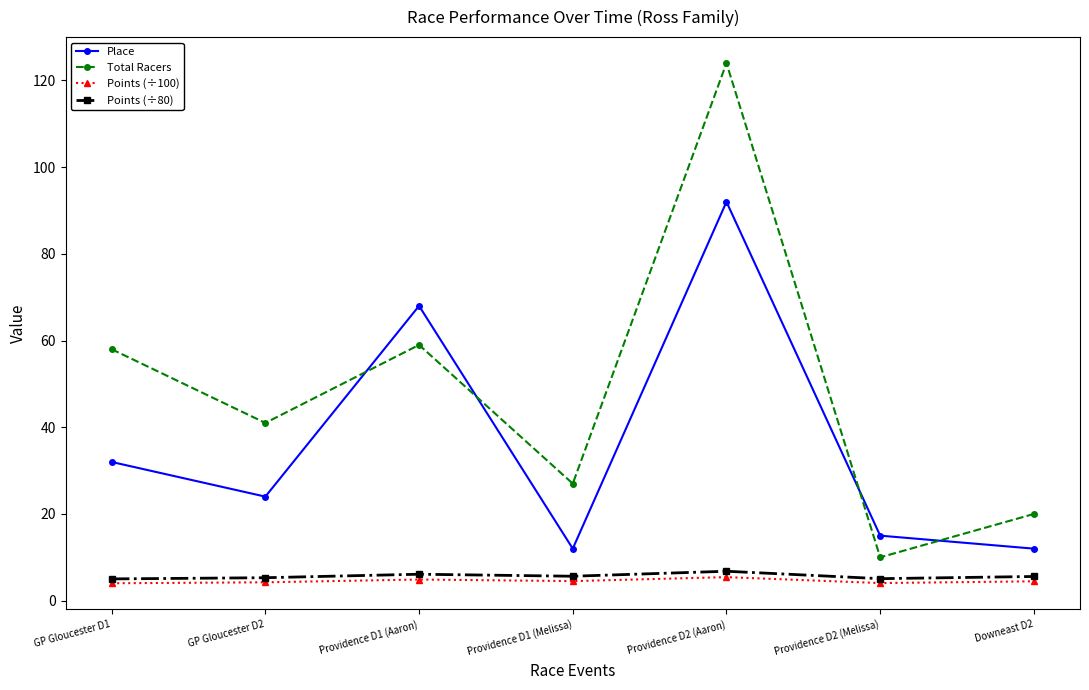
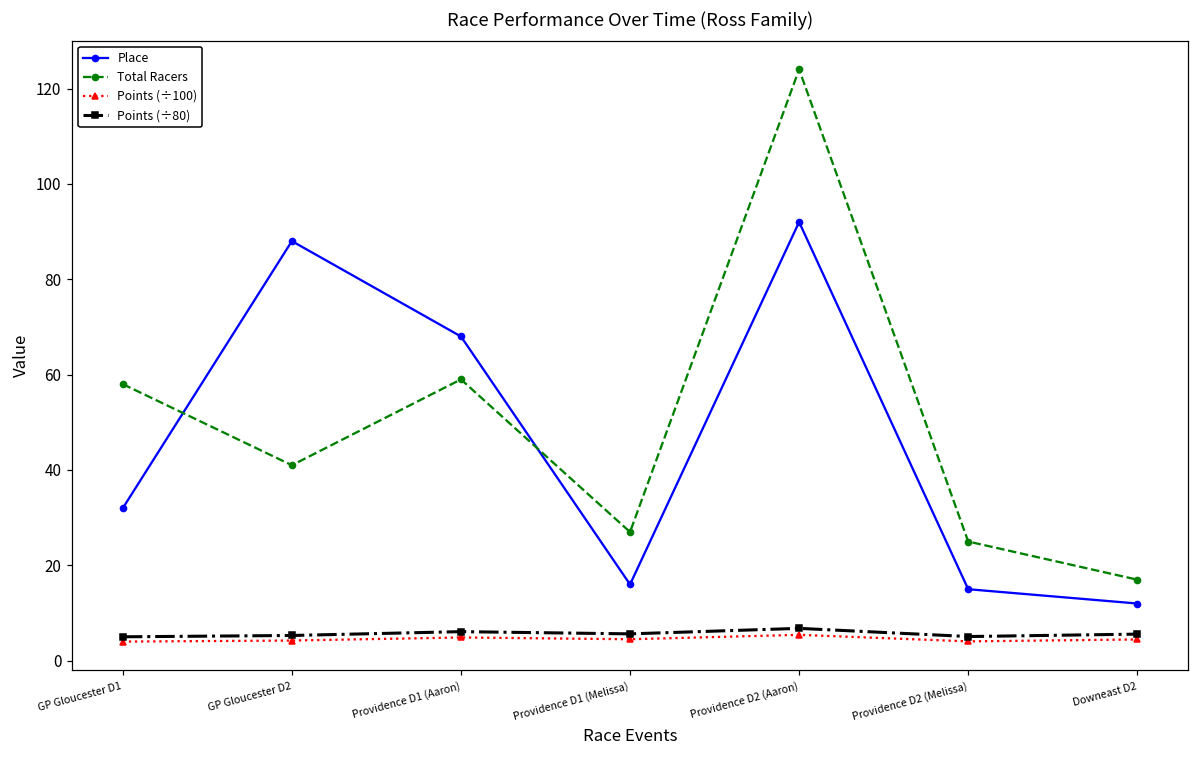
Place, GP Gloucester D2: 24 -> 88
Place, Providence D1 (Melissa): 12 -> 16
Total Racers, Providence D2 (Melissa): 10 -> 25
Total Racers, Downeast D2: 20 -> 17
